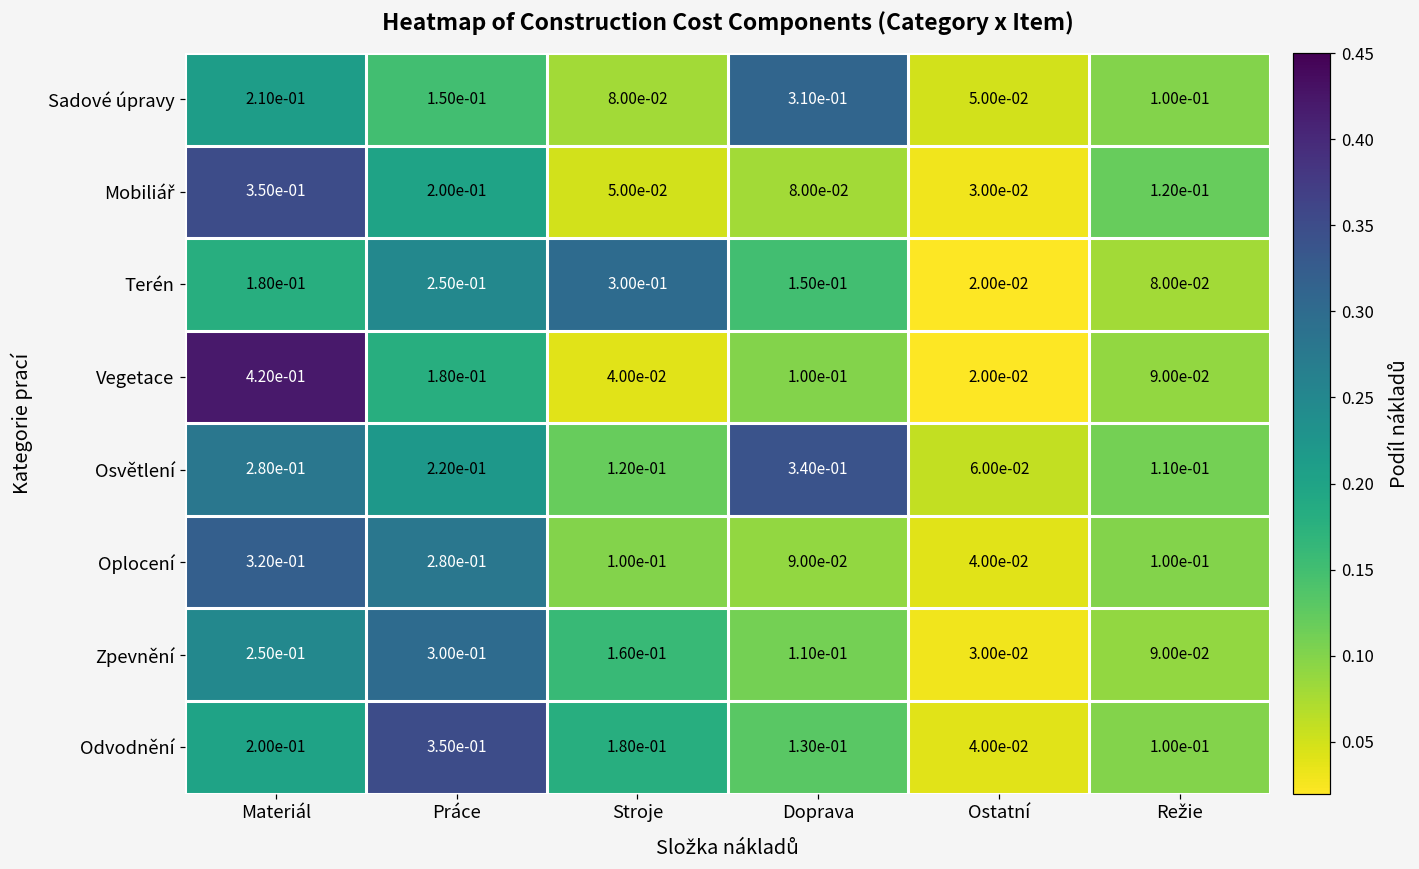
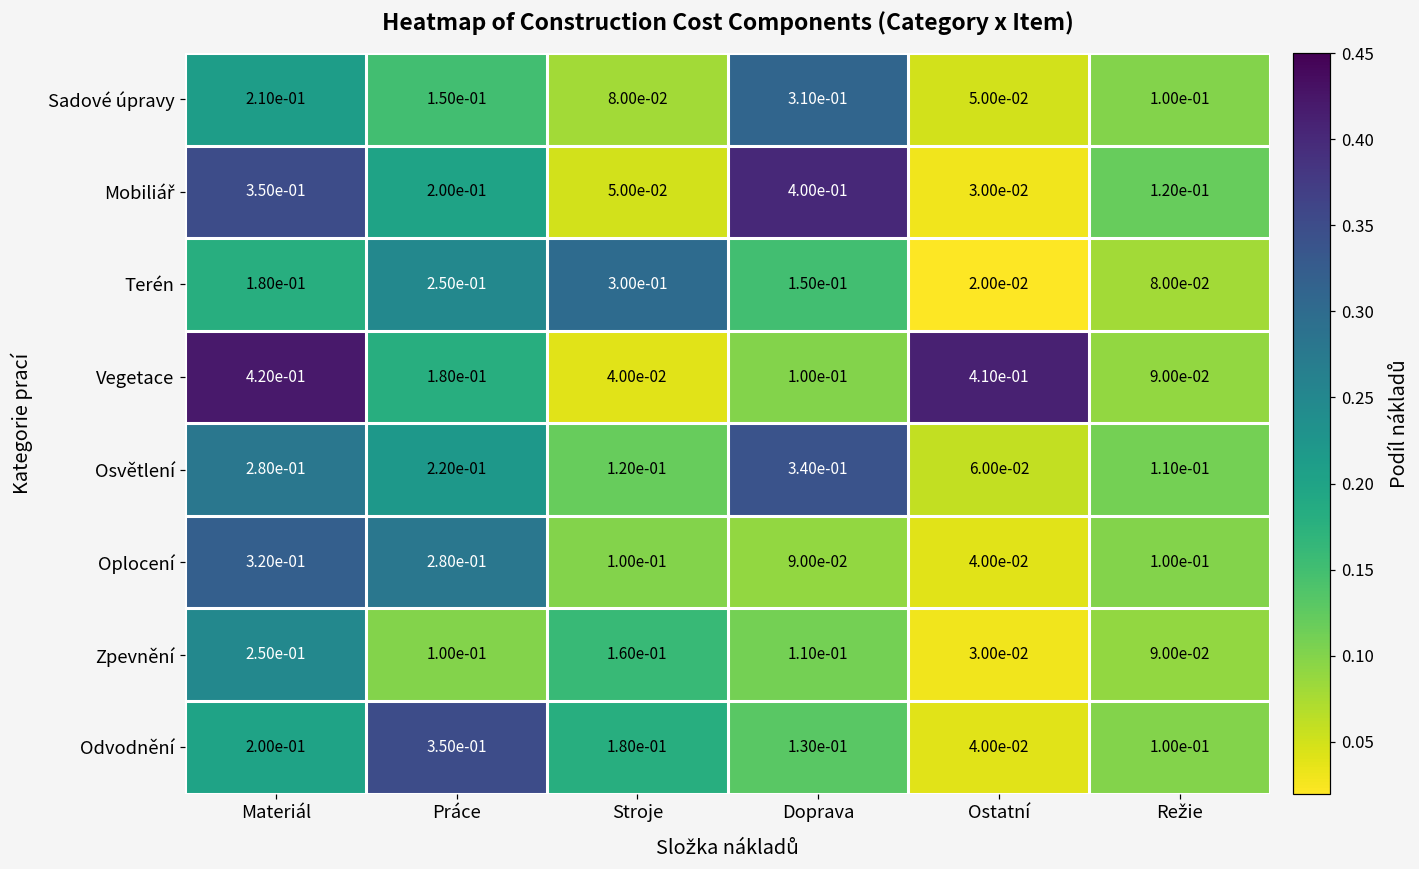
Mobiliář, Doprava: 8.00e-02 -> 4.00e-01
Vegetace, Ostatní: 2.00e-02 -> 4.10e-01
Zpevnění, Práce: 3.00e-01 -> 1.00e-01
